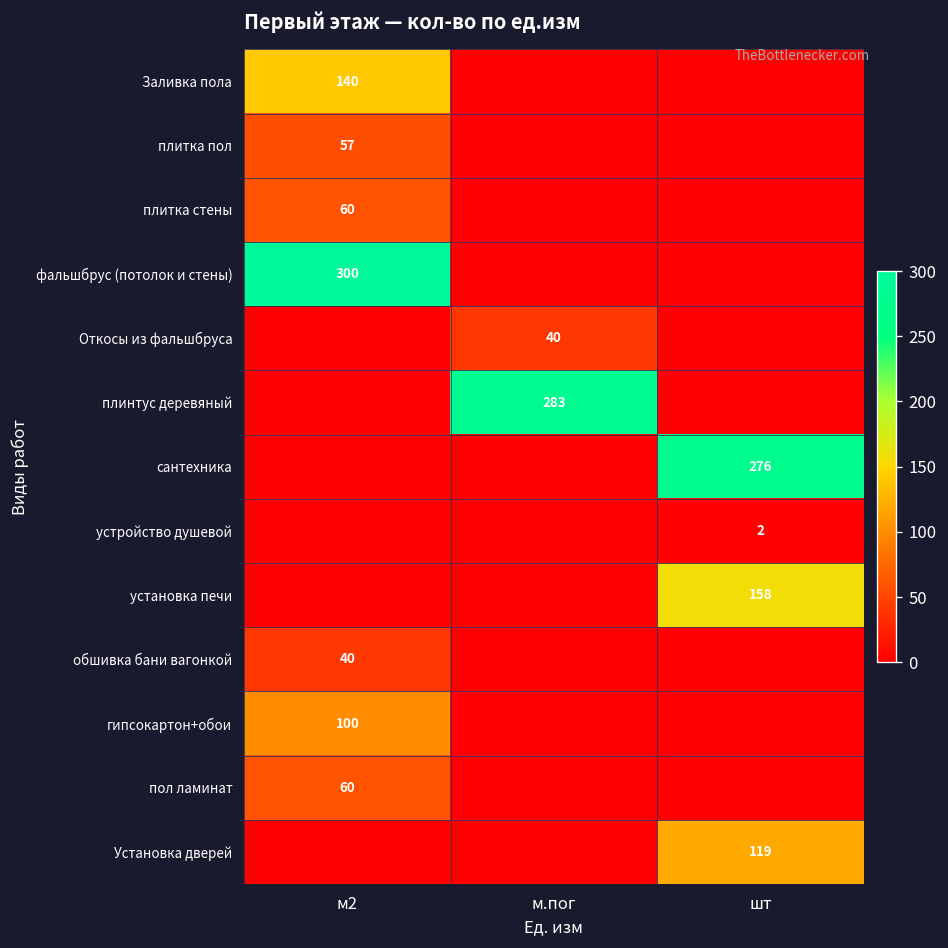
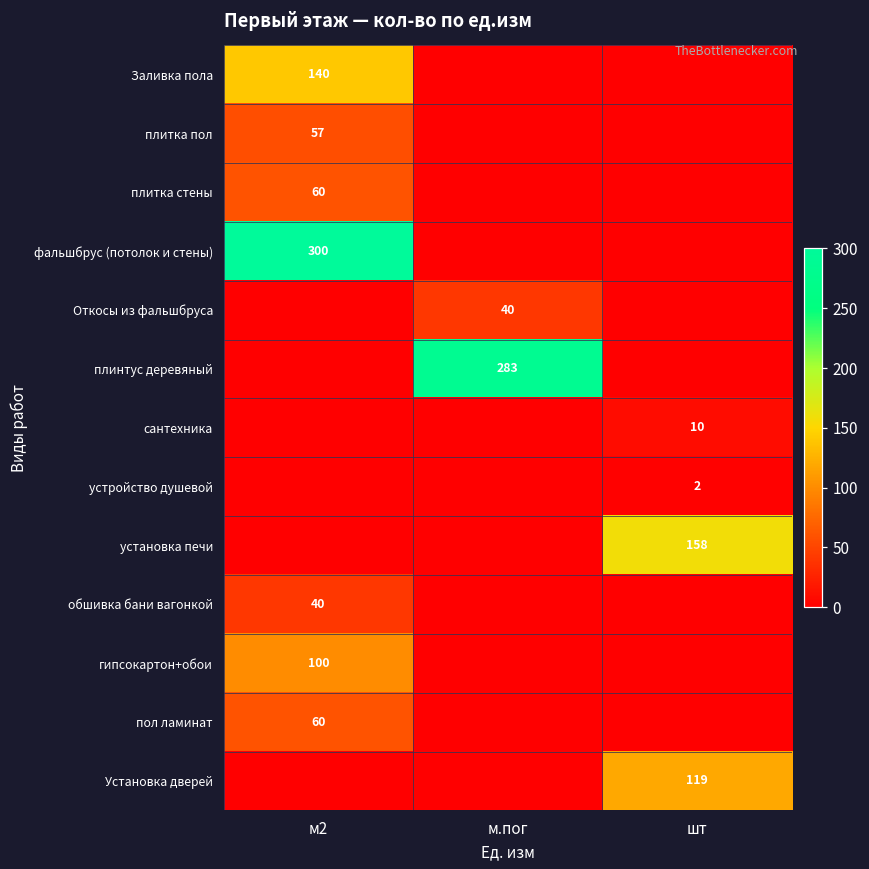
сантехника, шт: 276 -> 10
